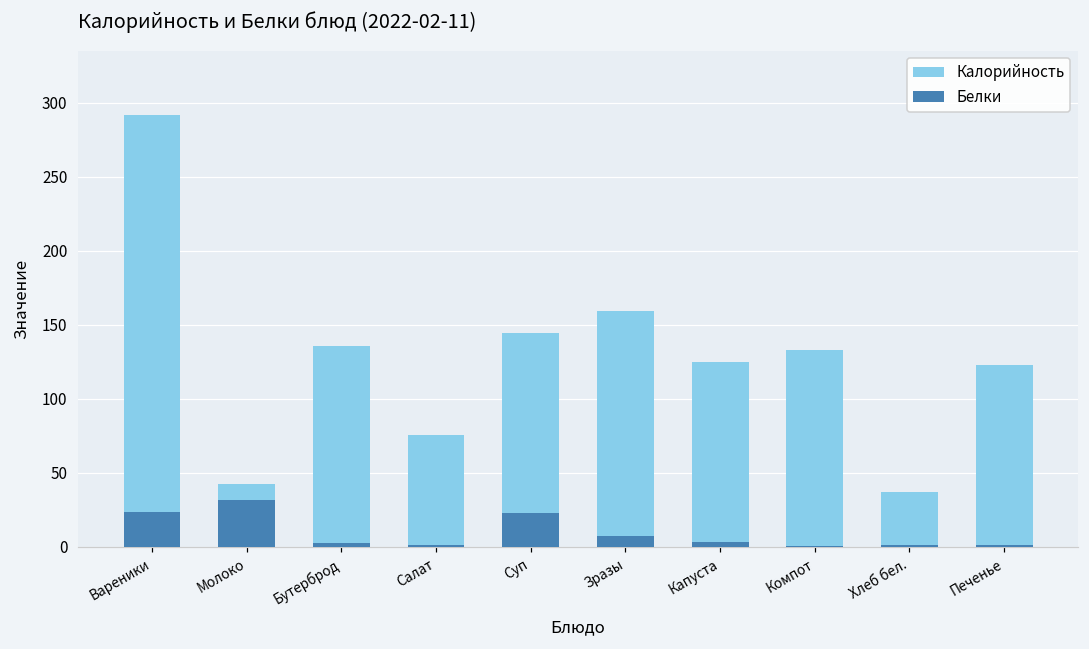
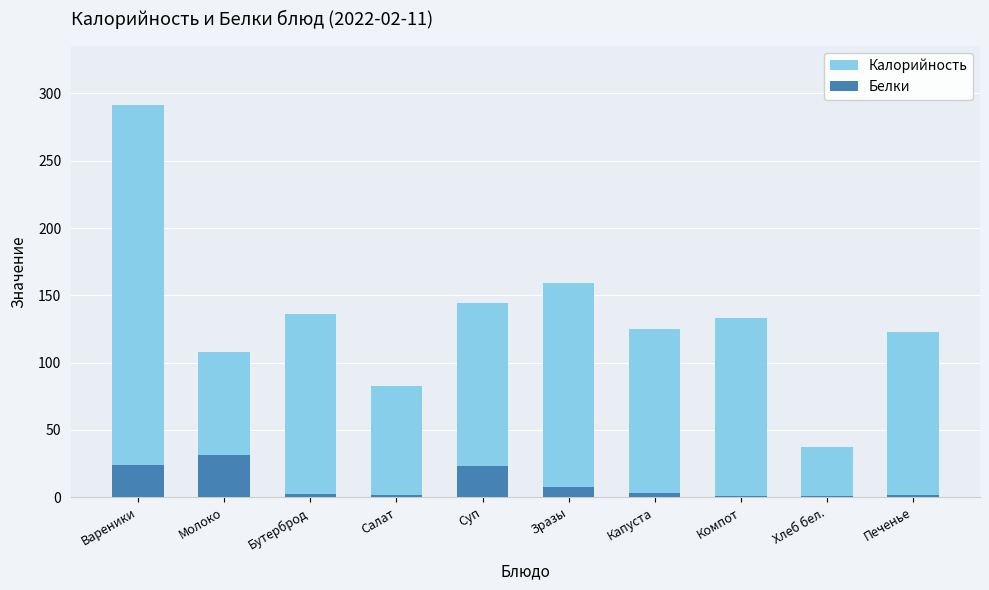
Калорийность, Молоко: 43 -> 108
Калорийность, Салат: 76 -> 83
